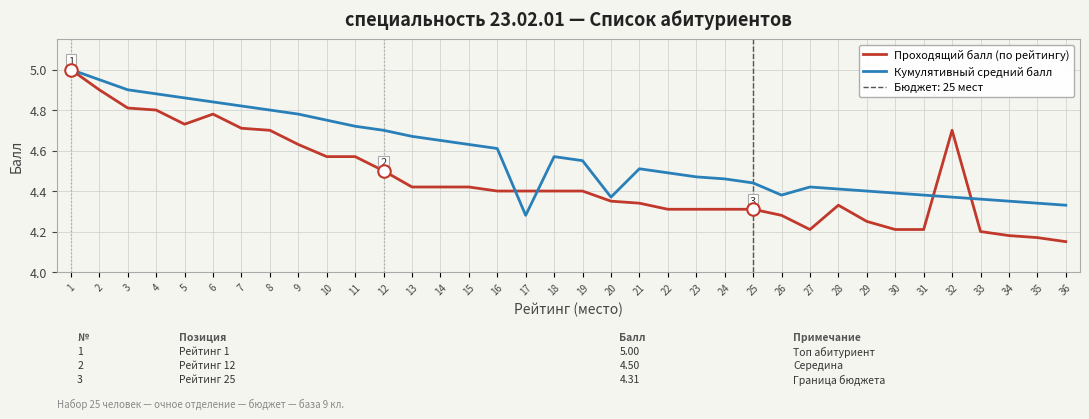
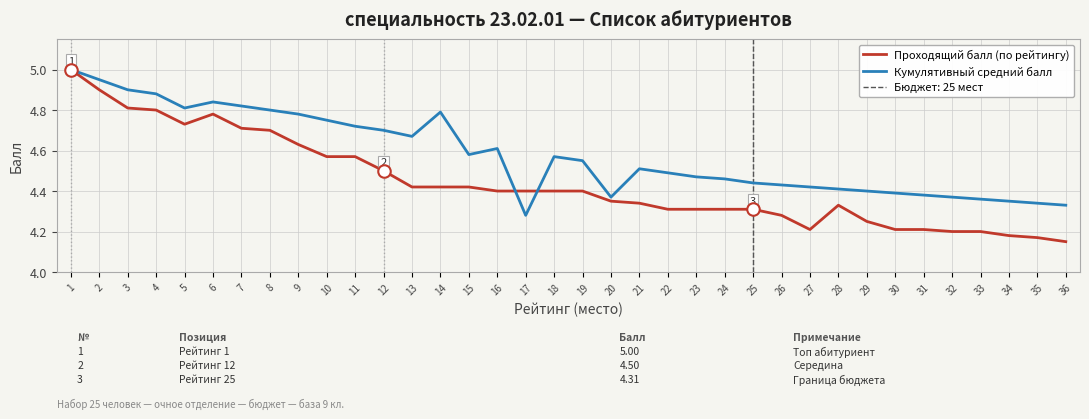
Кумулятивный средний балл, 5: 4.86 -> 4.81
Кумулятивный средний балл, 14: 4.65 -> 4.79
Кумулятивный средний балл, 15: 4.63 -> 4.58
Кумулятивный средний балл, 26: 4.38 -> 4.43
Проходящий балл (по рейтингу), 32: 4.7 -> 4.2
